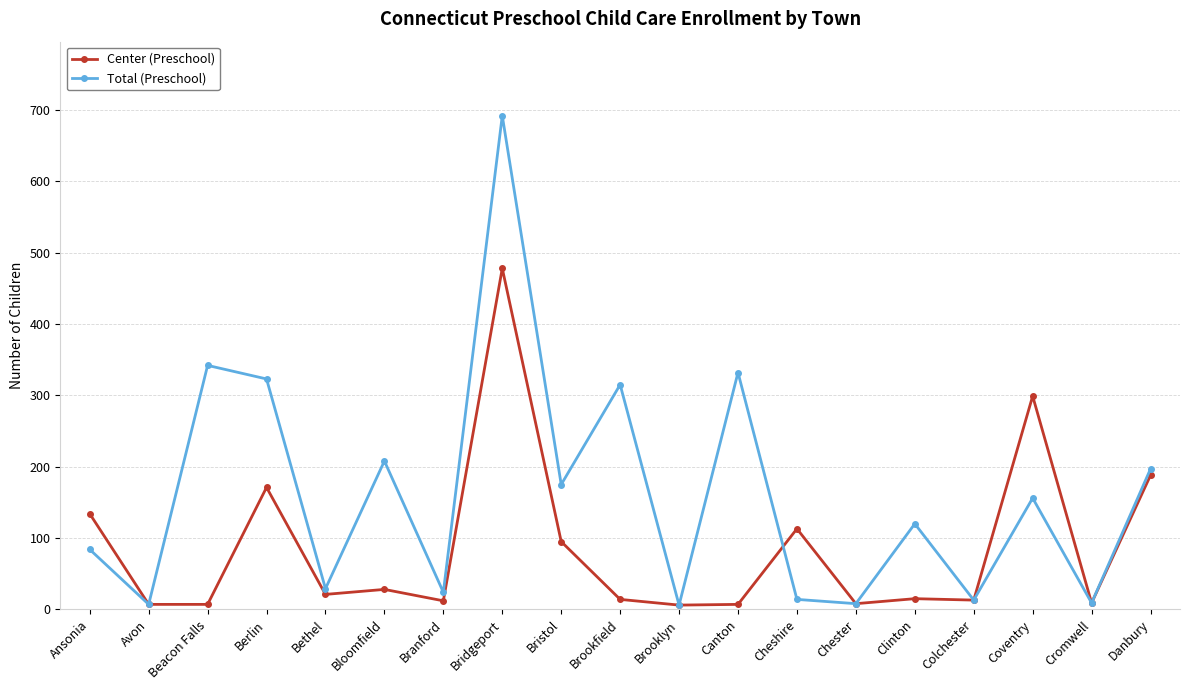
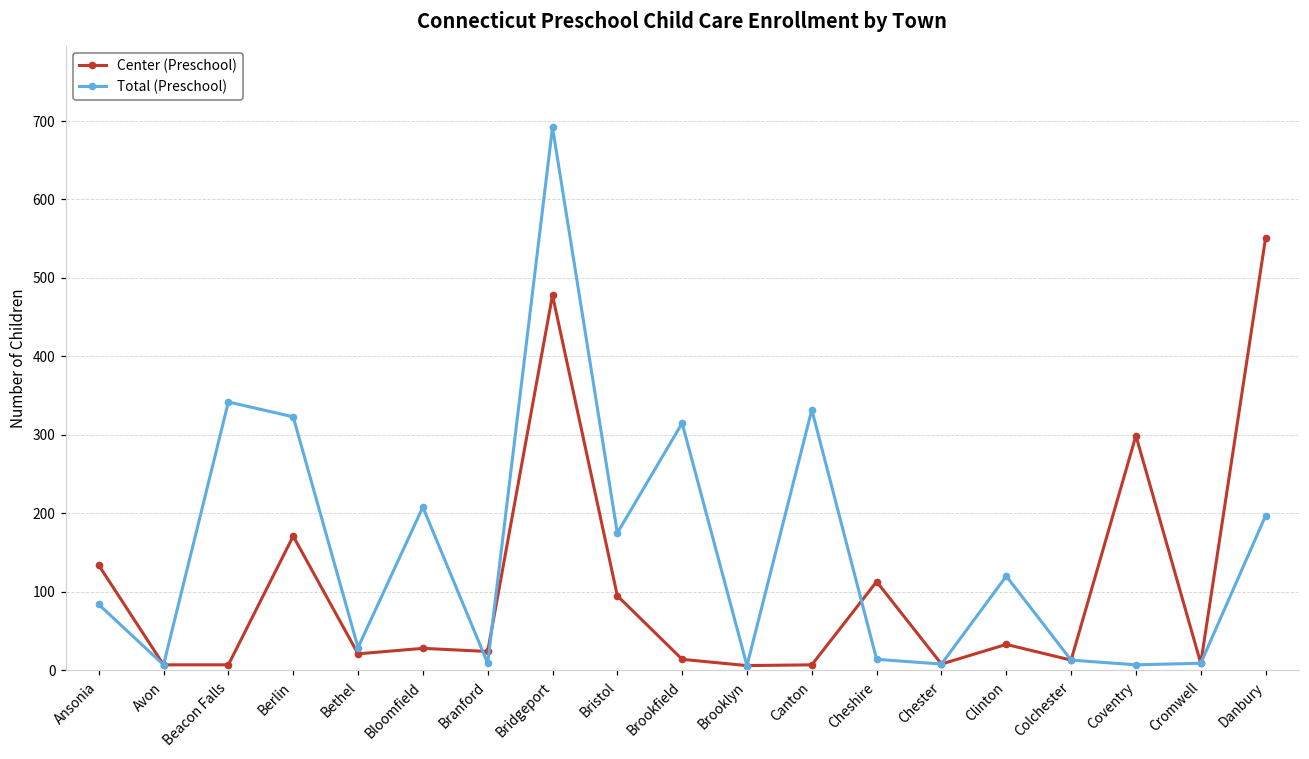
Center (Preschool), Branford: 10 -> 20
Total (Preschool), Branford: 20 -> 10
Center (Preschool), Clinton: 20 -> 30
Total (Preschool), Coventry: 160 -> 10
Center (Preschool), Danbury: 190 -> 550
